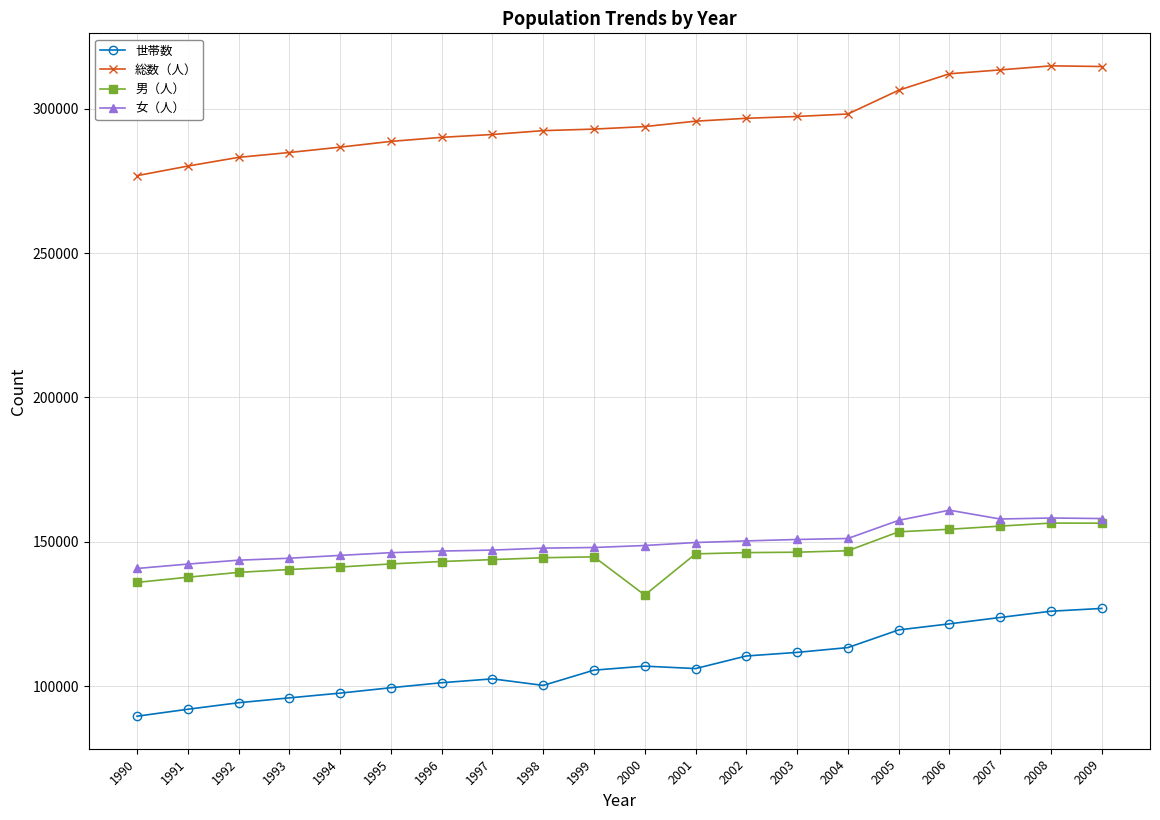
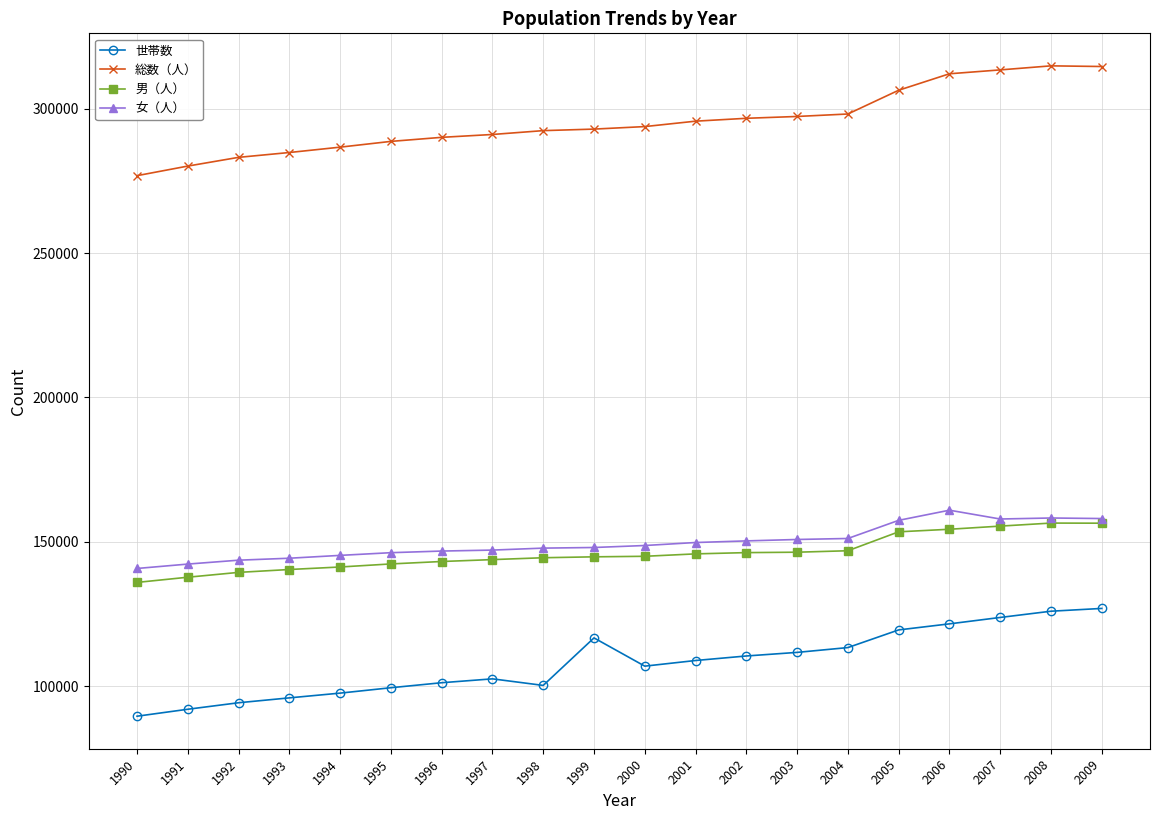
世帯数, 1999: 106000 -> 117000
男（人）, 2000: 132000 -> 145000
世帯数, 2001: 106000 -> 109000
